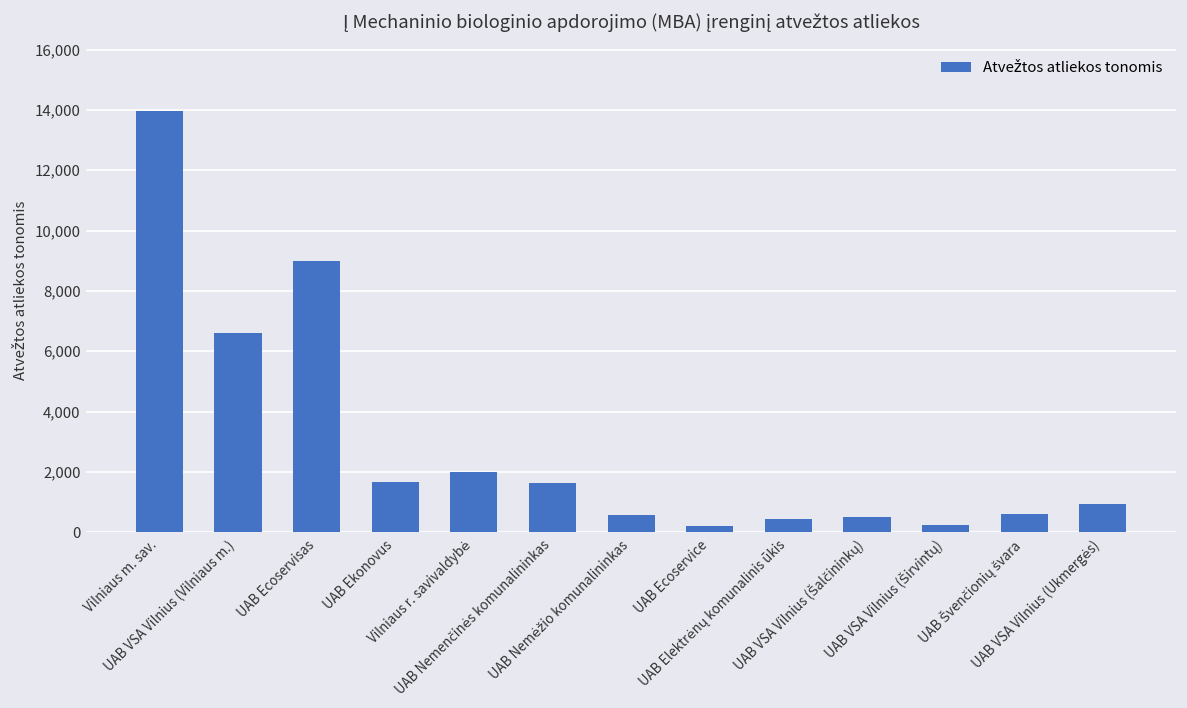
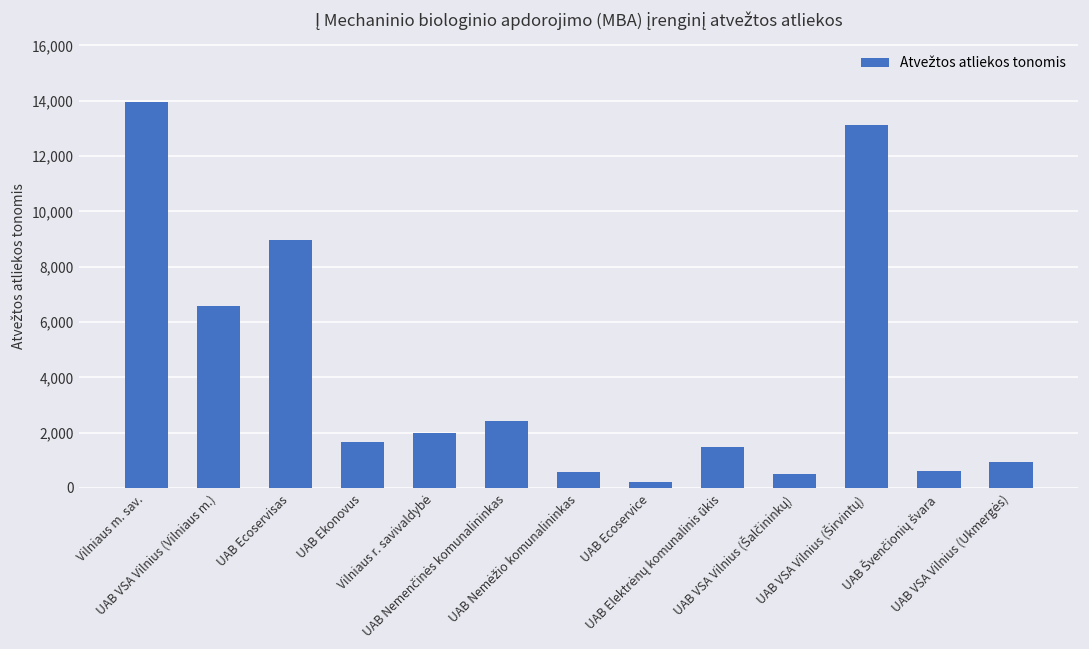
UAB Nemenčinės komunalininkas: 1,600 -> 2,400
UAB Elektrėnų komunalinis ūkis: 500 -> 1,500
UAB VSA Vilnius (Širvintų): 300 -> 13,100
